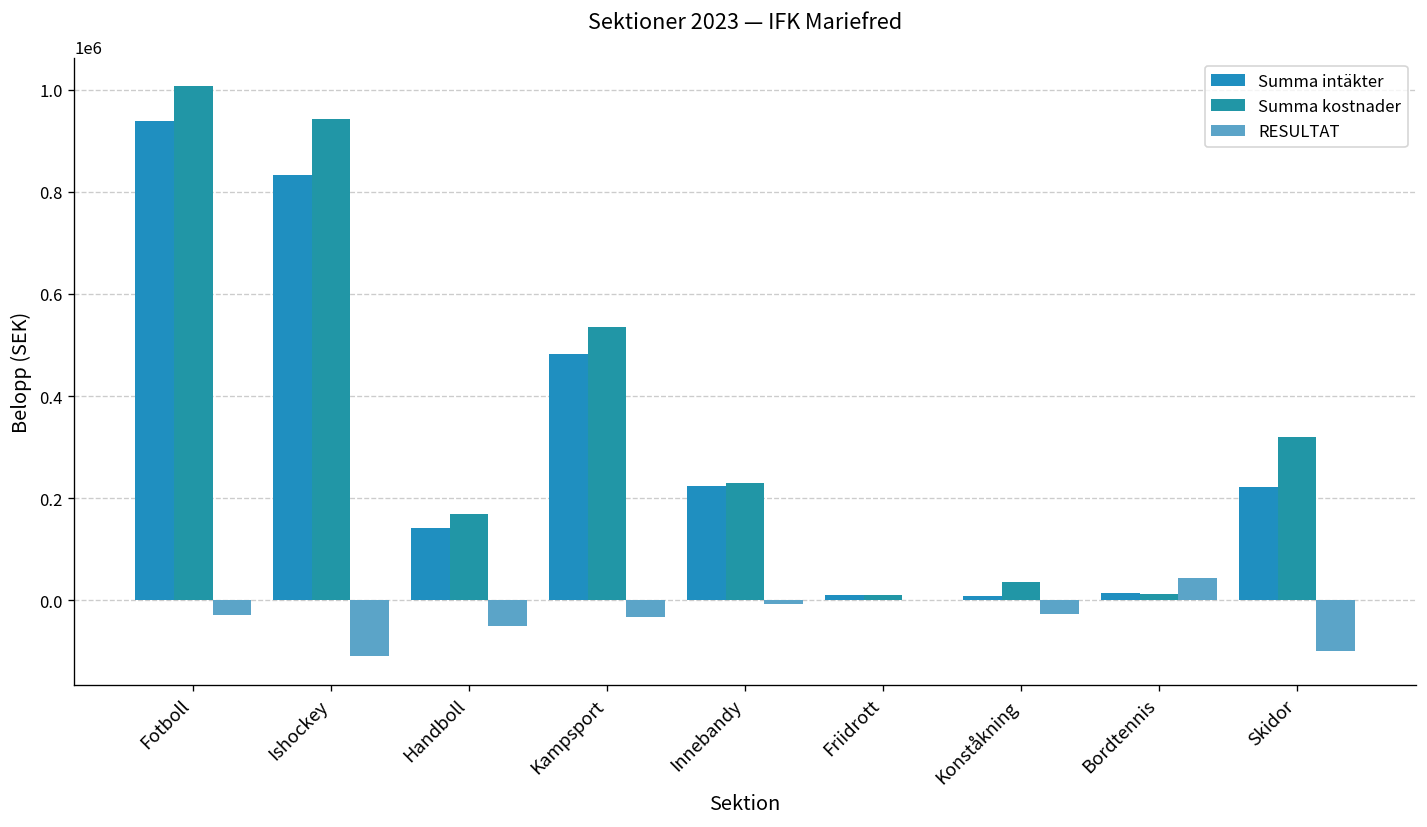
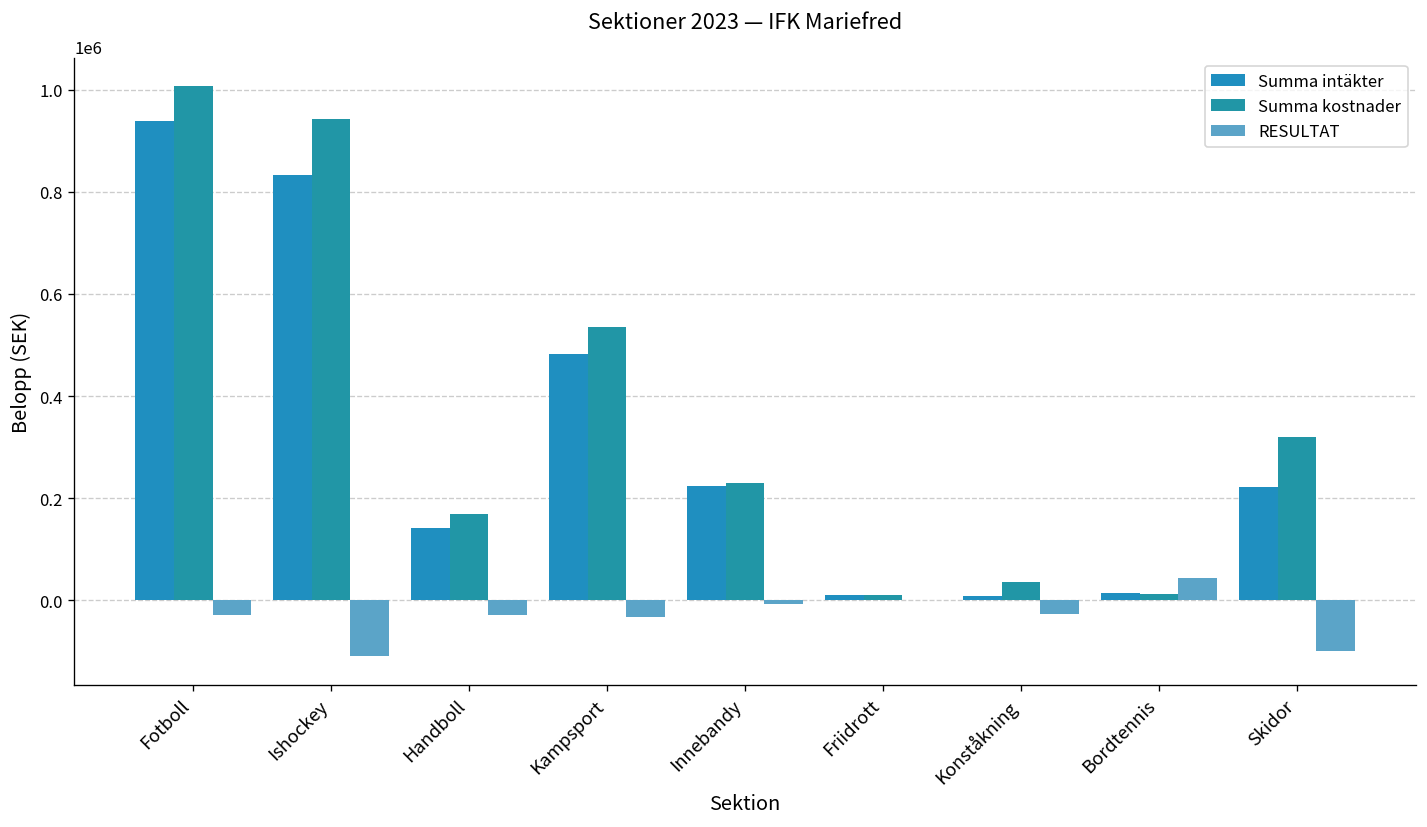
RESULTAT, Handboll: -50000 -> -30000
